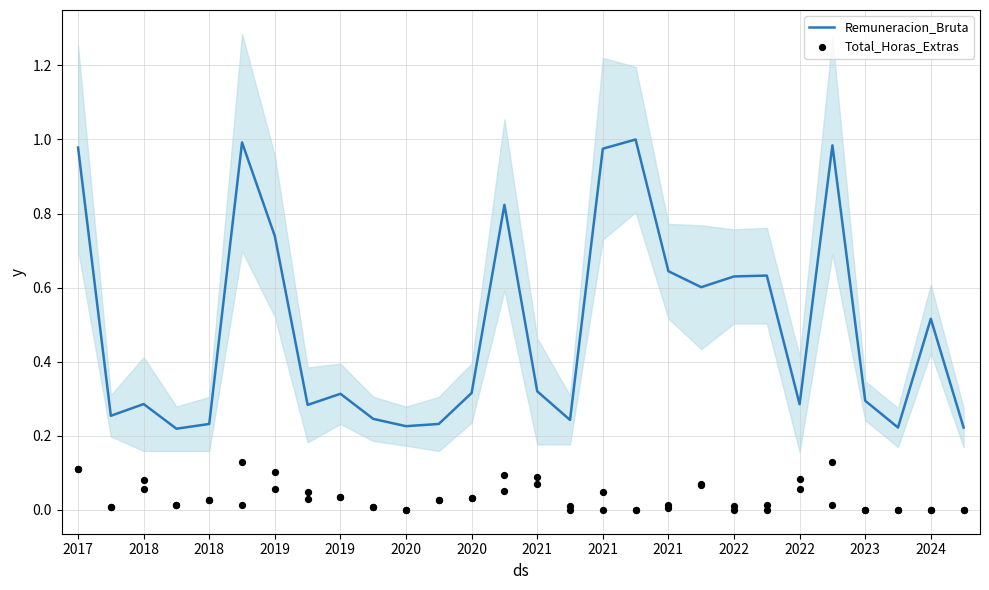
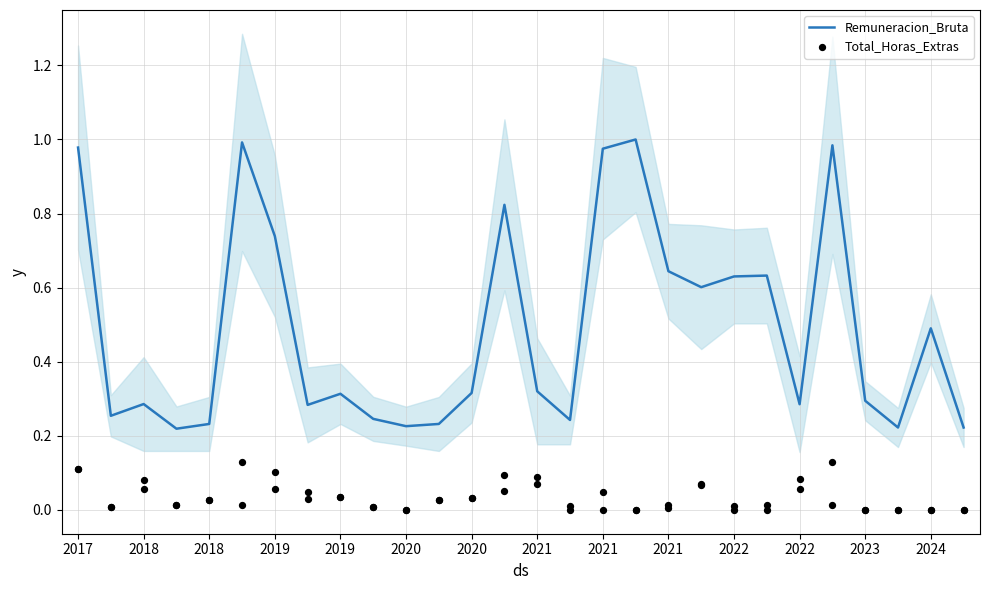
Remuneracion_Bruta, 2024: 0.52 -> 0.49
